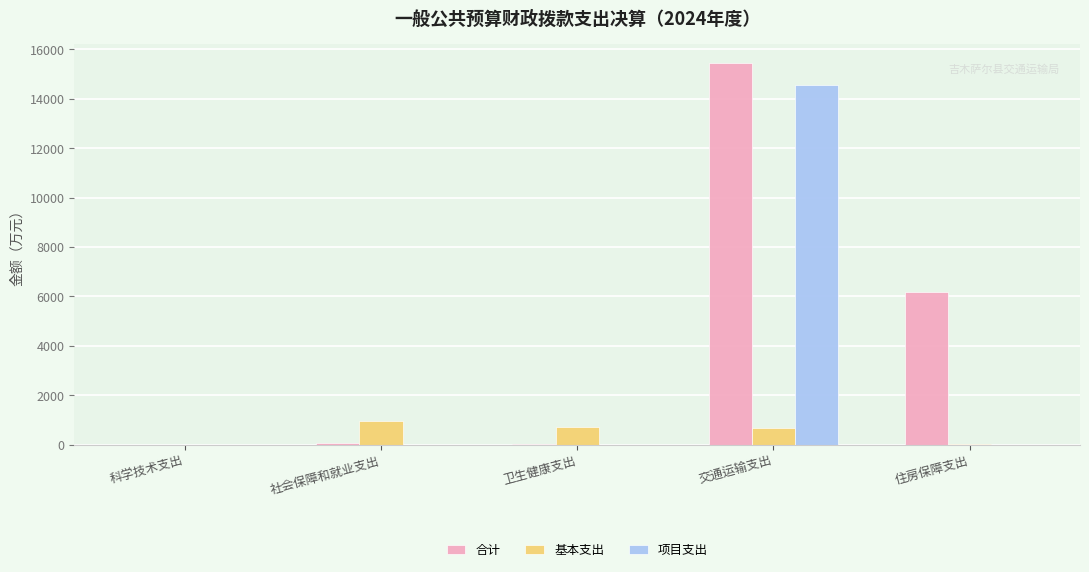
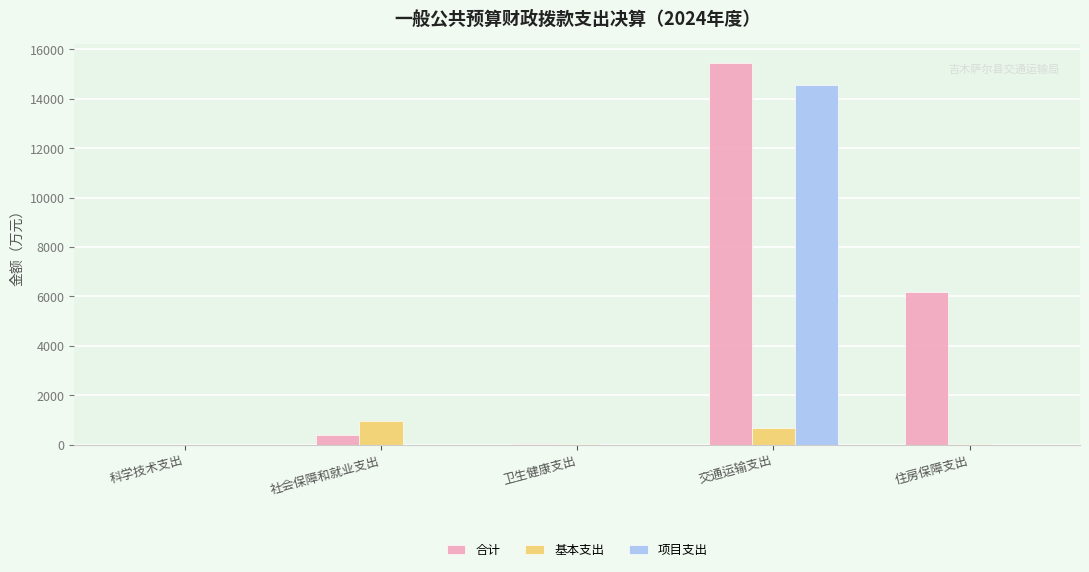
合计, 社会保障和就业支出: 100 -> 400
基本支出, 卫生健康支出: 700 -> 0
